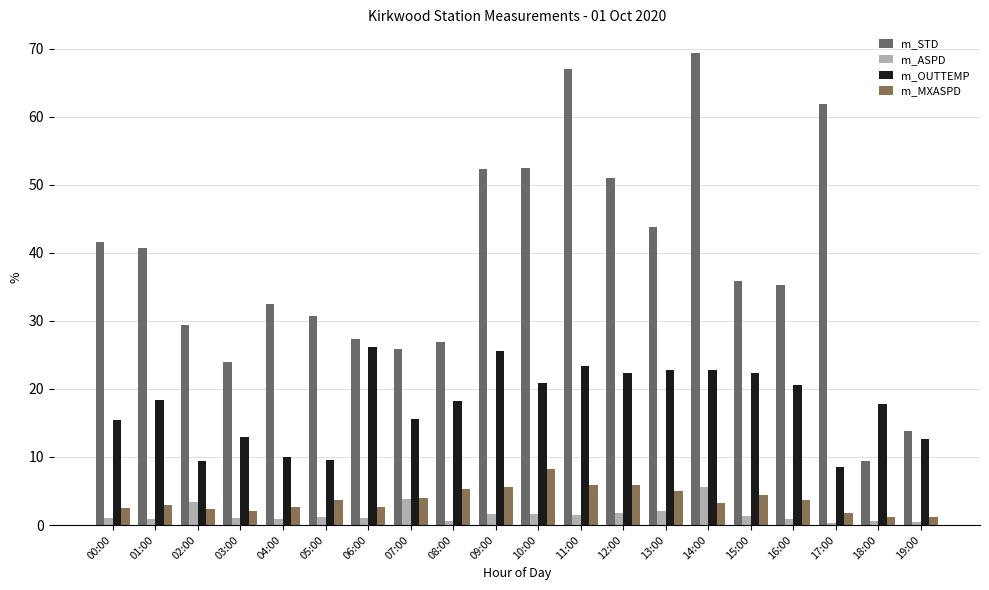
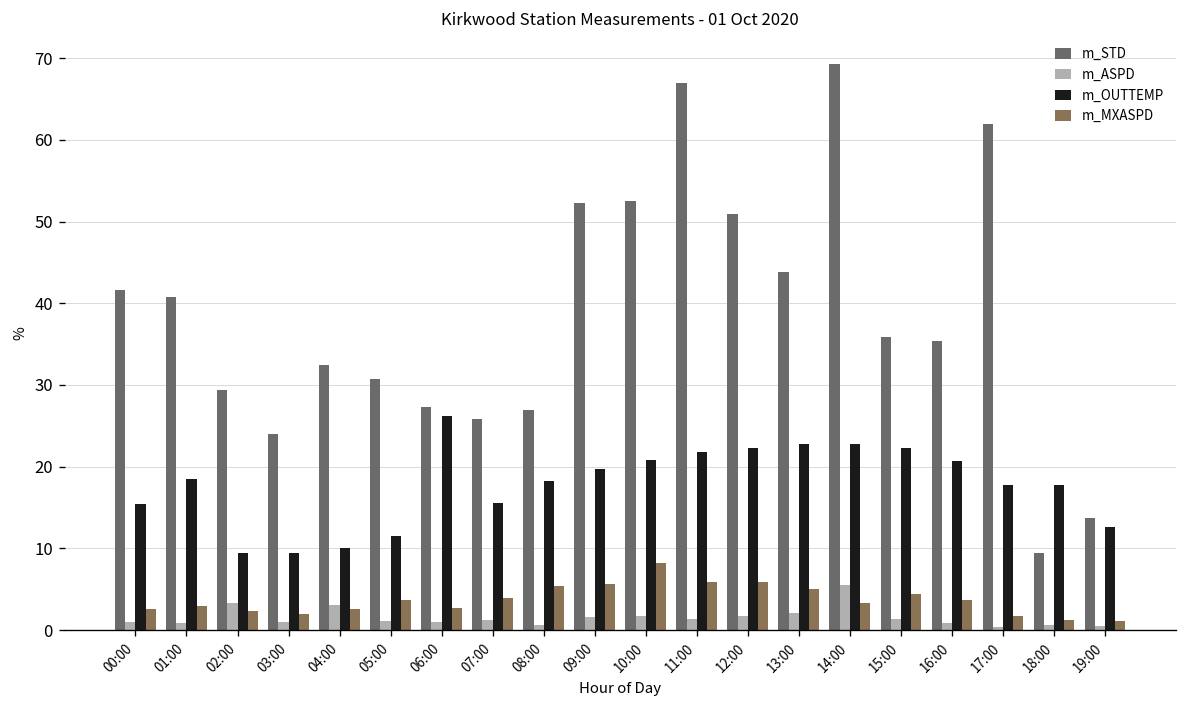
m_OUTTEMP, 03:00: 13 -> 9
m_ASPD, 04:00: 1 -> 3
m_OUTTEMP, 05:00: 10 -> 11
m_ASPD, 07:00: 4 -> 1
m_OUTTEMP, 09:00: 26 -> 20
m_OUTTEMP, 11:00: 23 -> 22
m_OUTTEMP, 17:00: 8 -> 18
